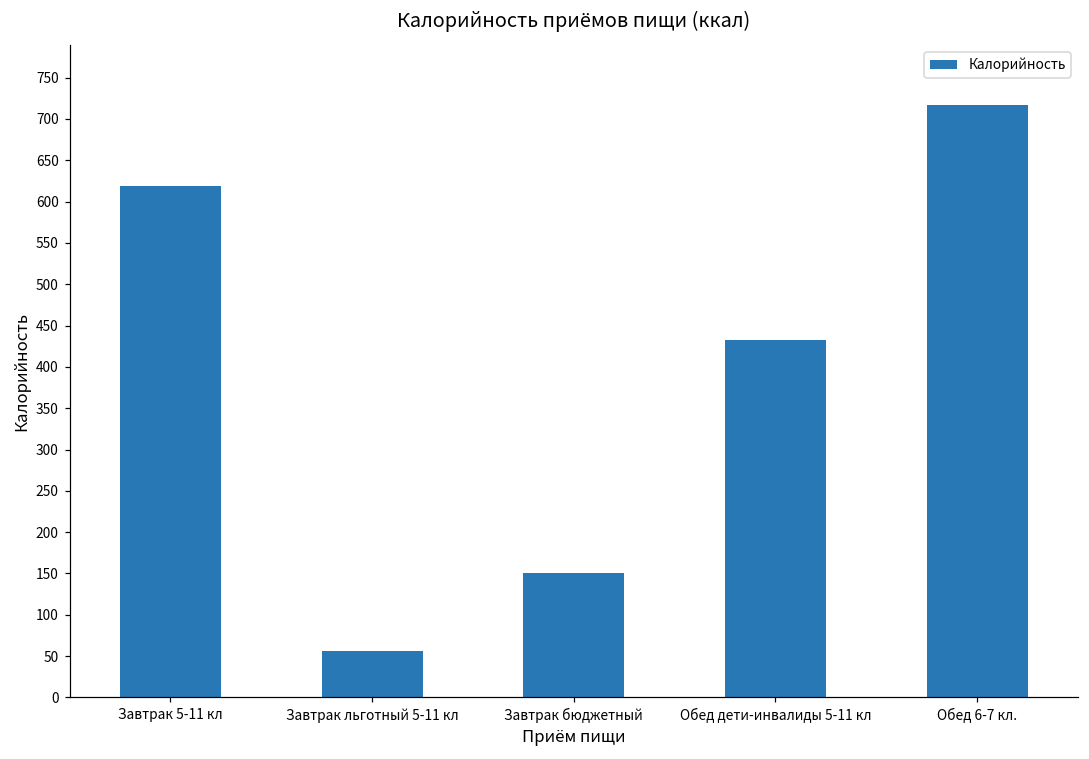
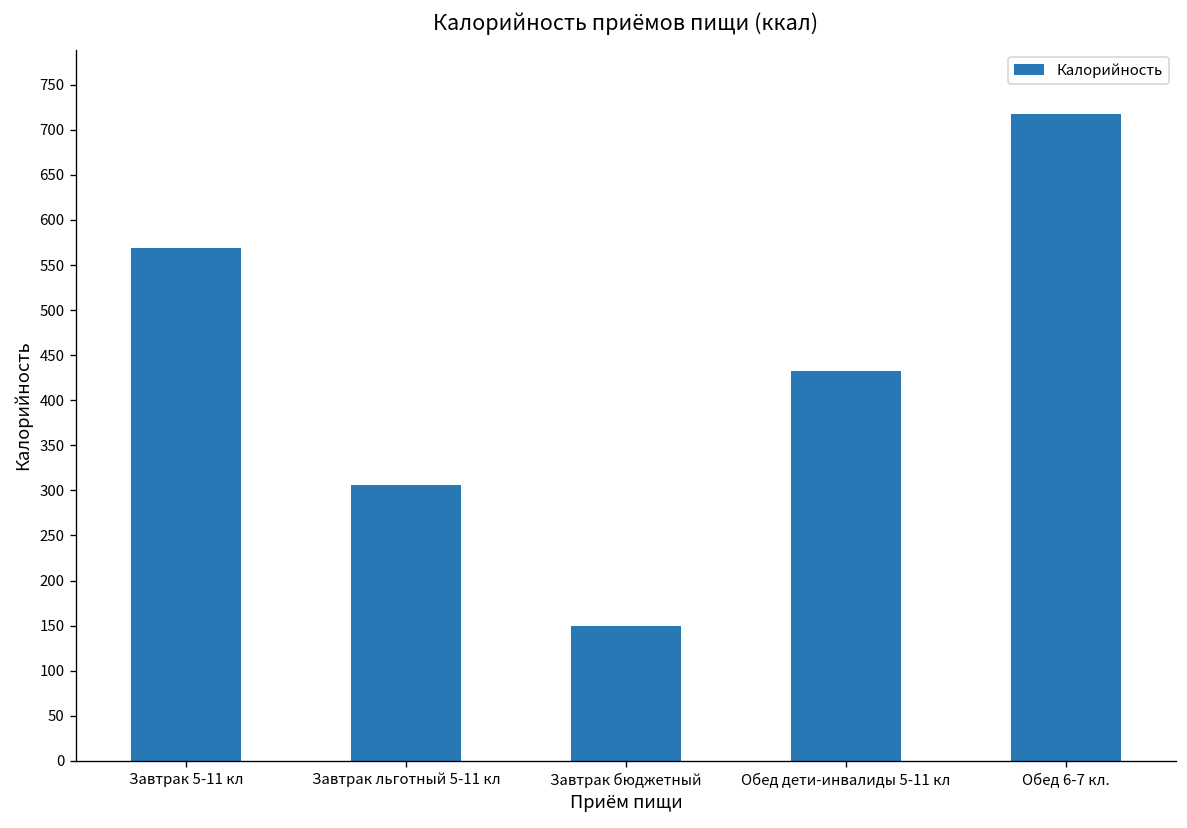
Завтрак 5-11 кл: 620 -> 570
Завтрак льготный 5-11 кл: 60 -> 310
